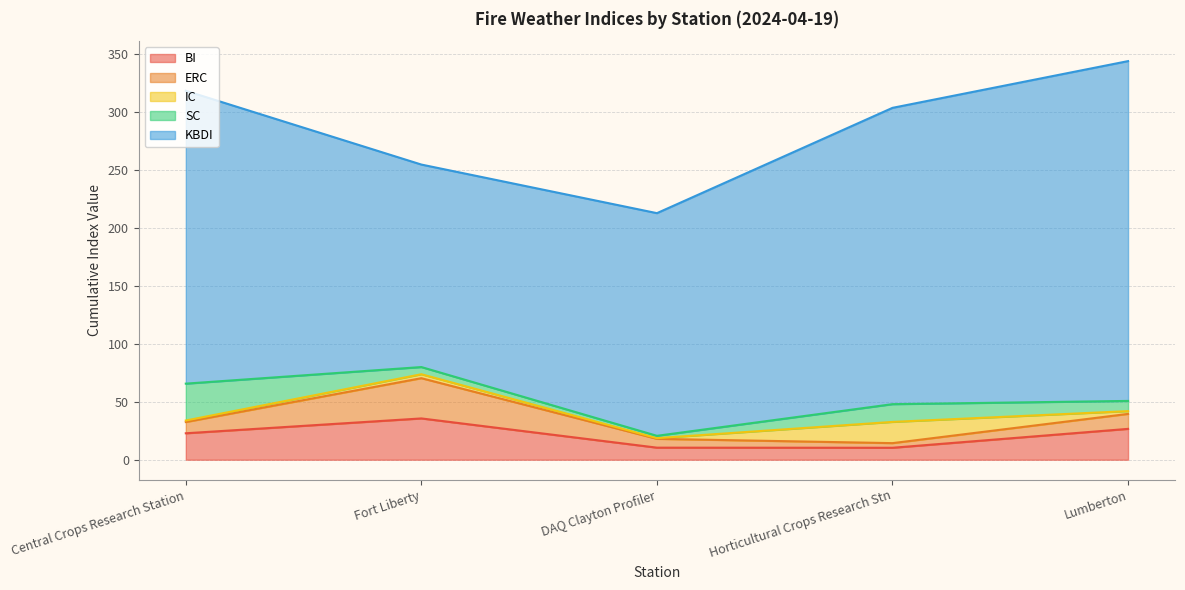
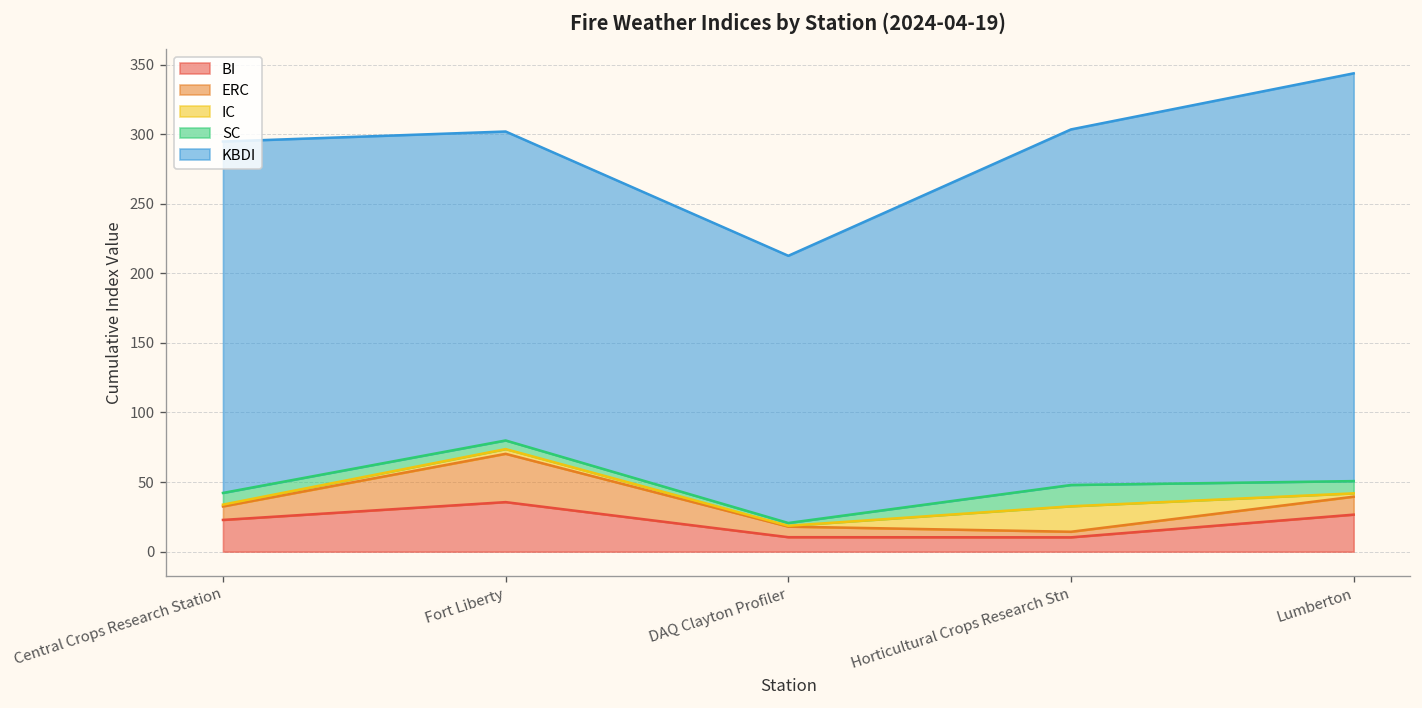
SC, Central Crops Research Station: 32 -> 8
KBDI, Fort Liberty: 175 -> 222
